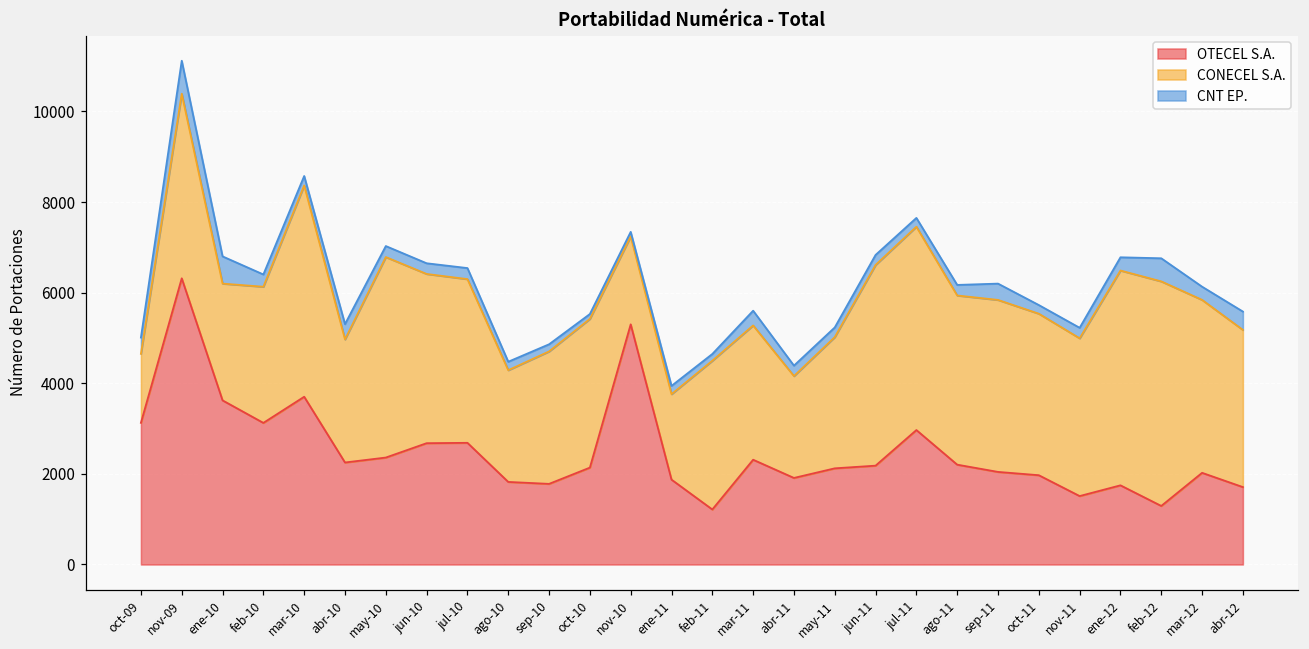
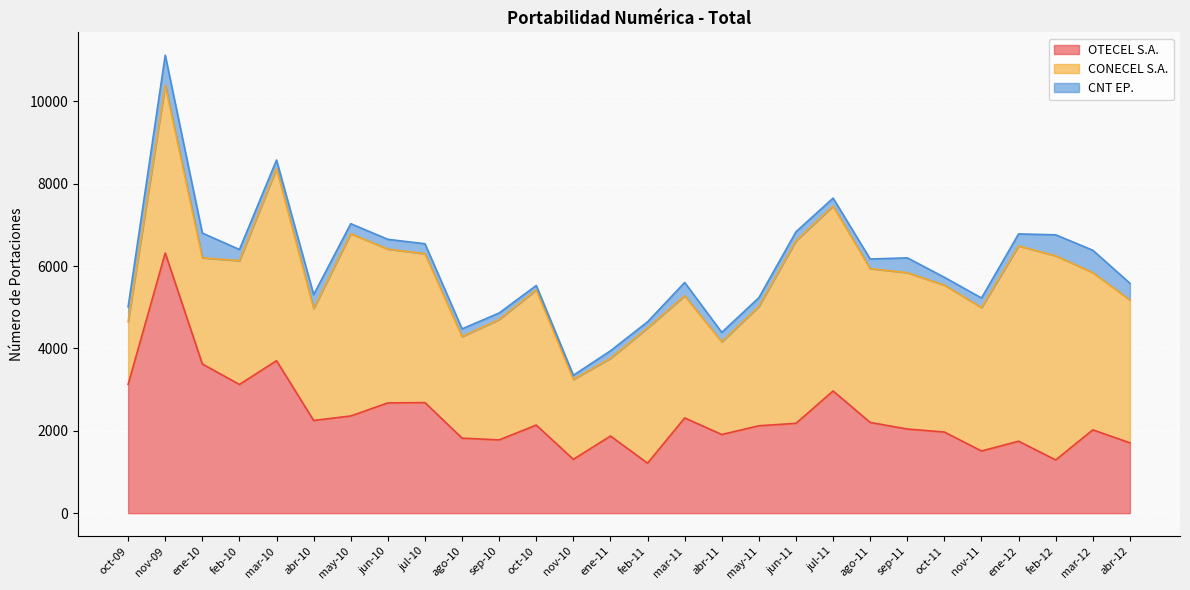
OTECEL S.A., nov-10: 5300 -> 1300
CNT EP., mar-12: 300 -> 500
